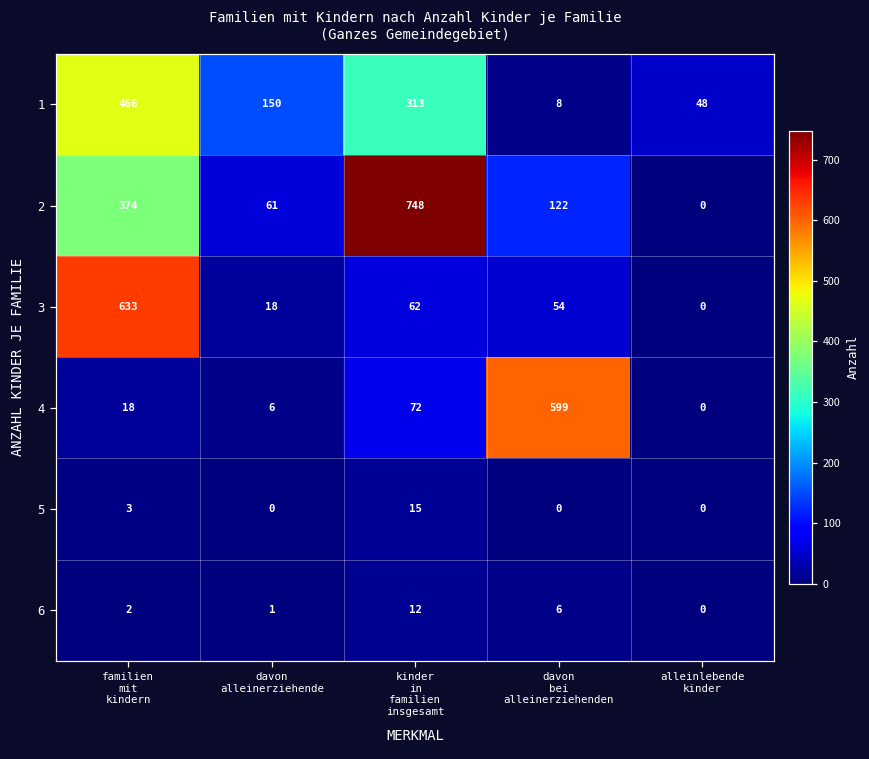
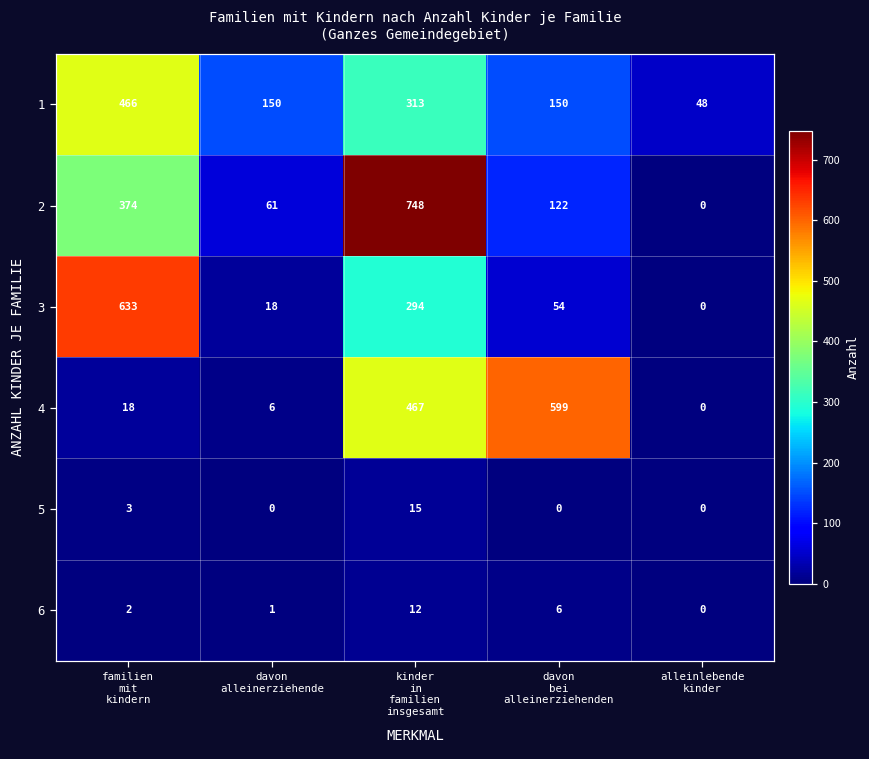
1, davon bei alleinerziehenden: 8 -> 150
3, kinder in familien insgesamt: 62 -> 294
4, kinder in familien insgesamt: 72 -> 467
